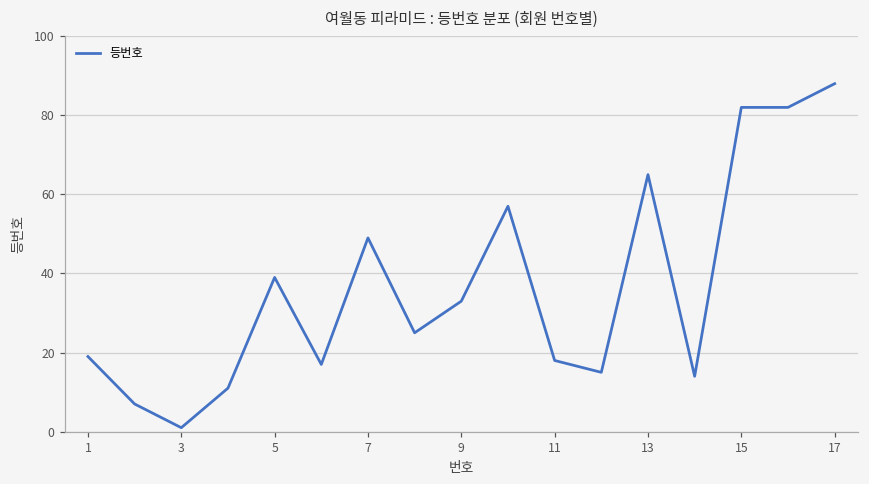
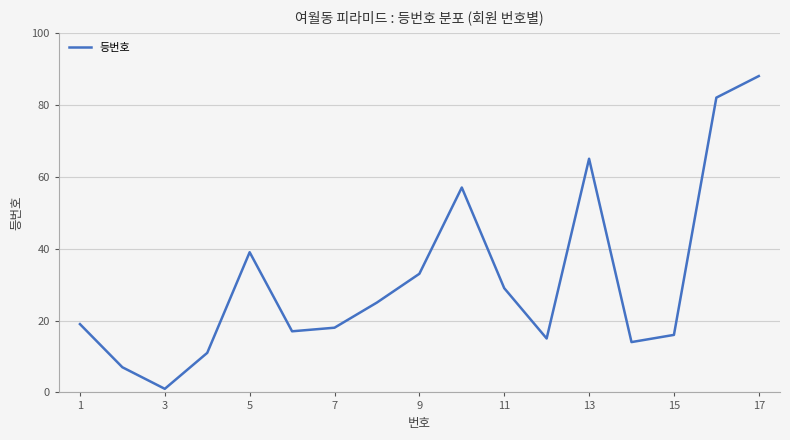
7: 49 -> 18
11: 18 -> 29
15: 82 -> 16
